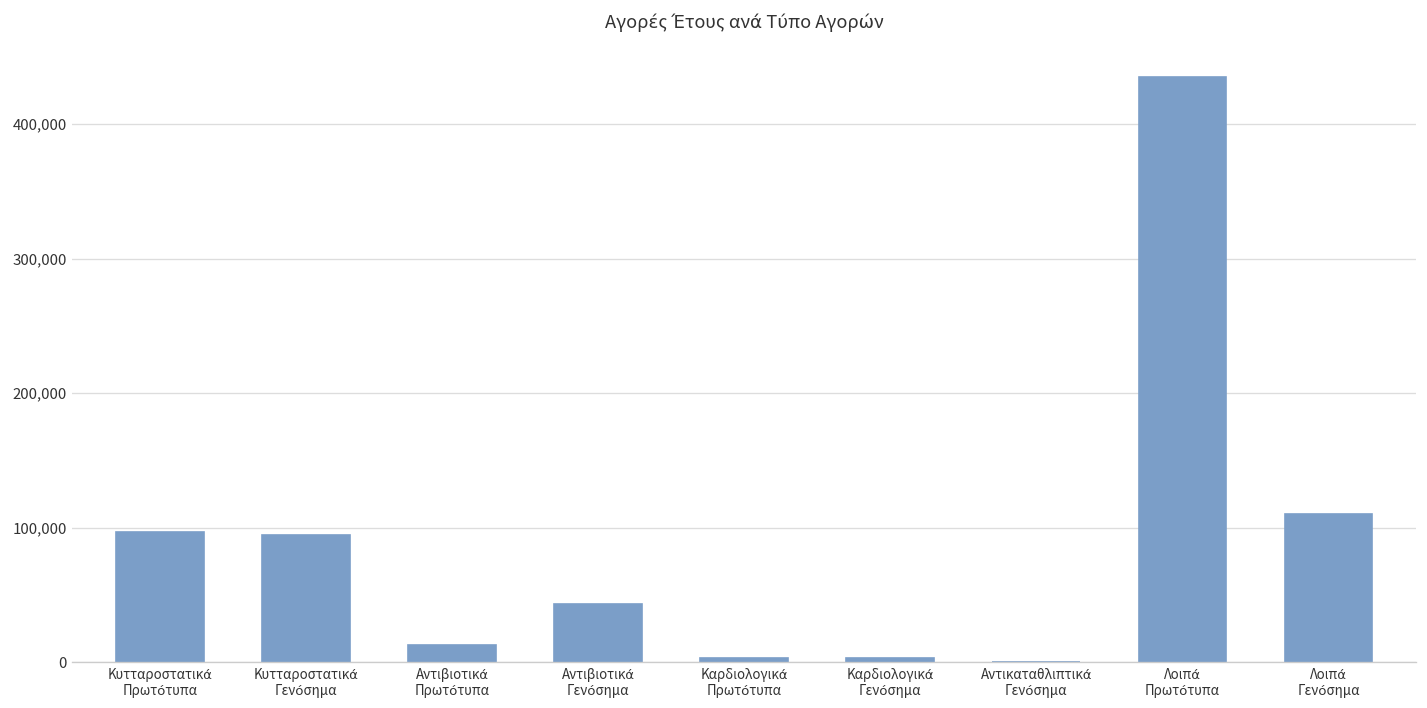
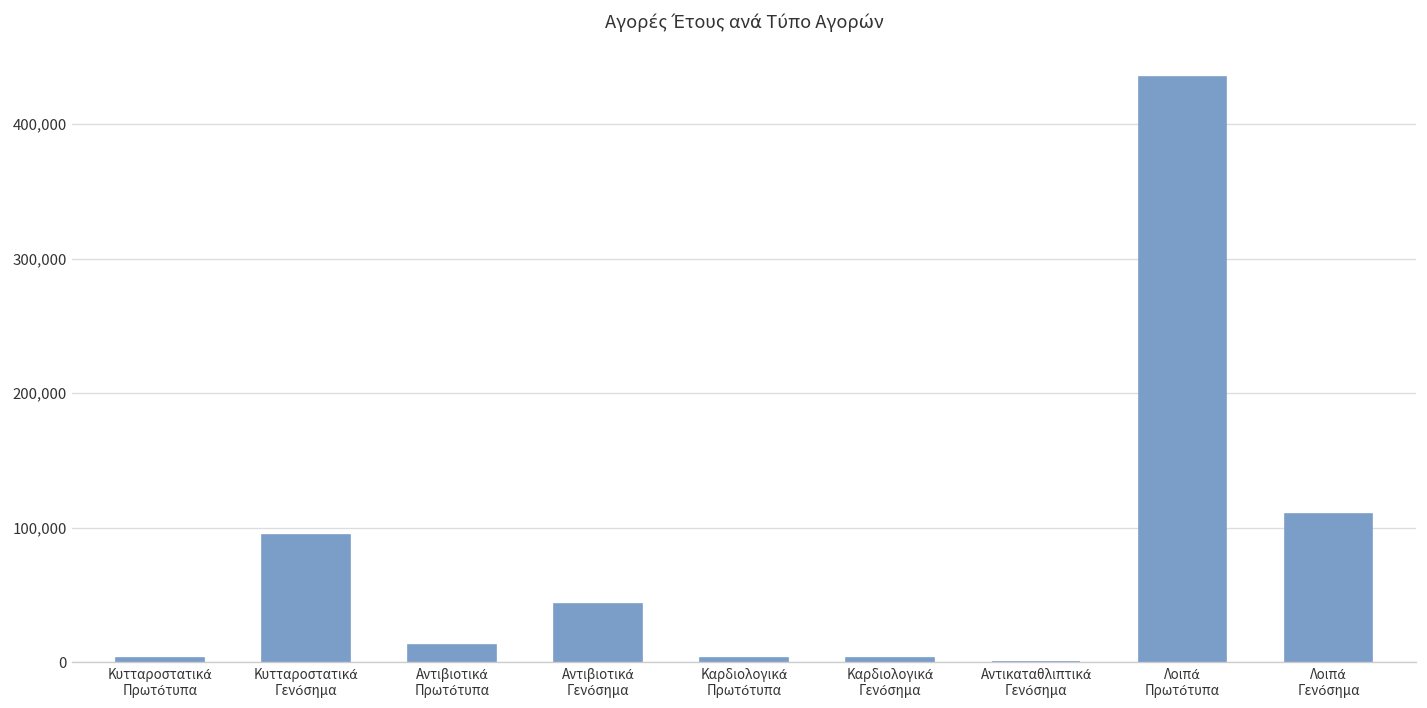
Κυτταροστατικά Πρωτότυπα: 97,000 -> 3,000
